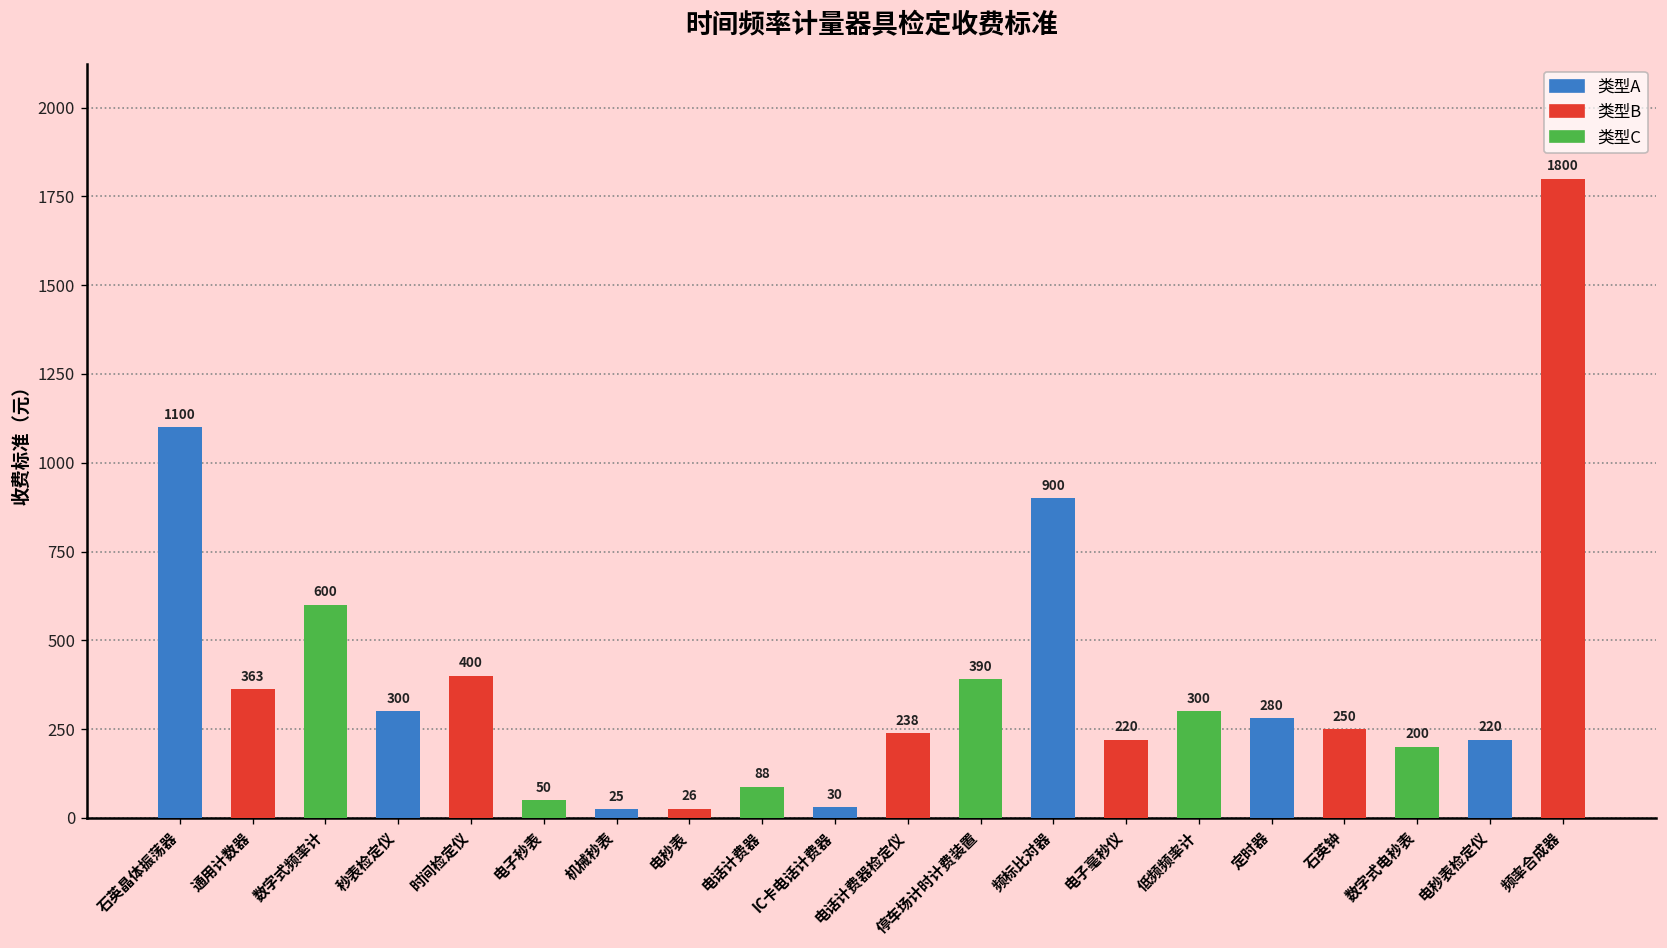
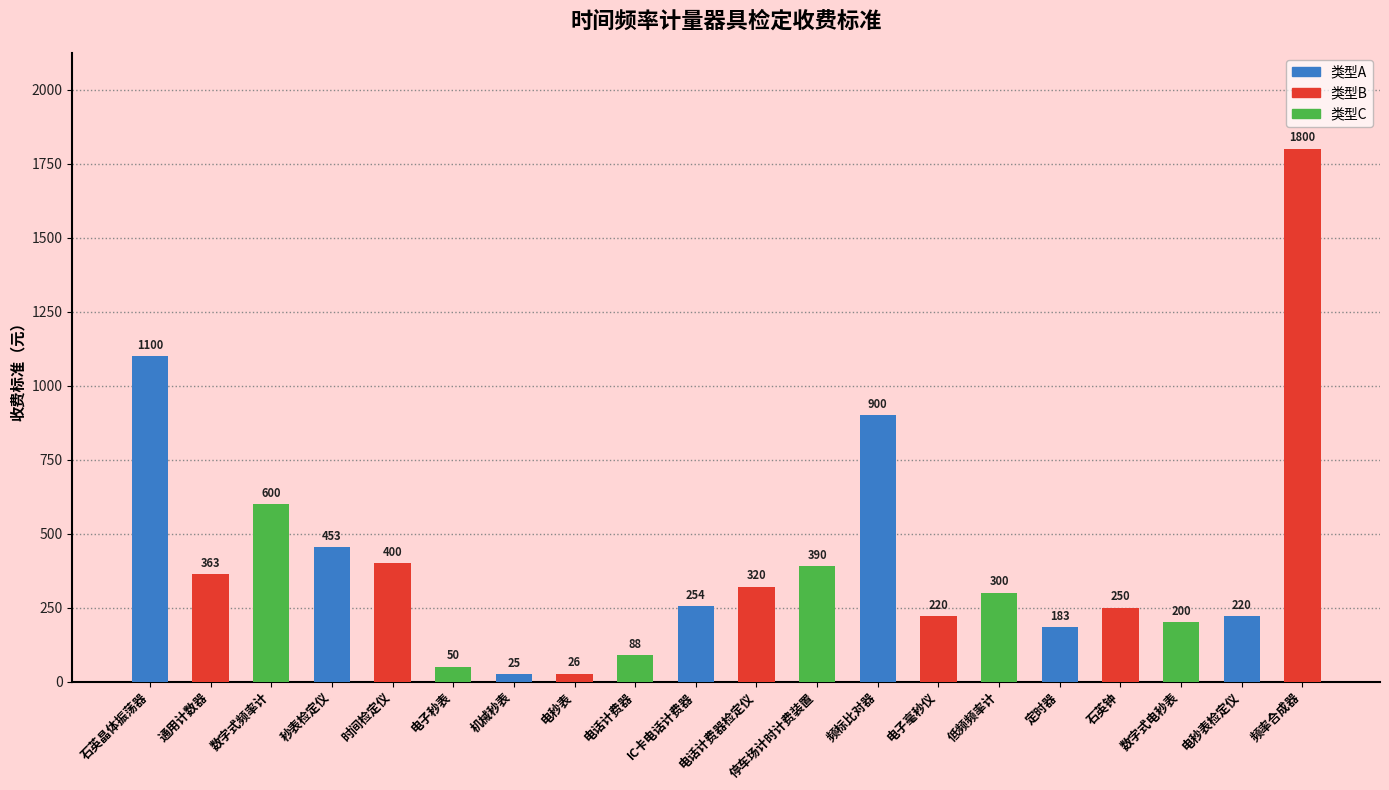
秒表检定仪: 300 -> 453
IC卡电话计费器: 30 -> 254
电话计费器检定仪: 238 -> 320
定时器: 280 -> 183
